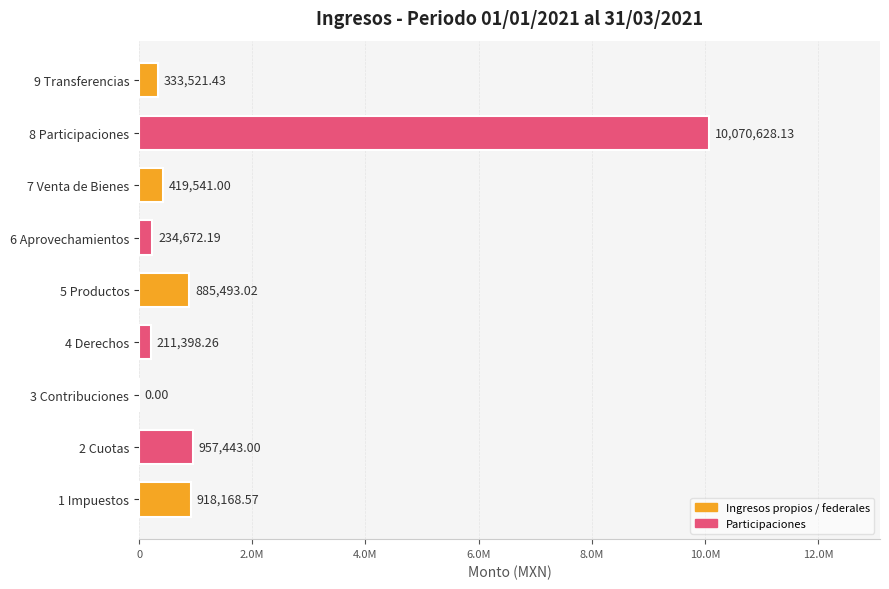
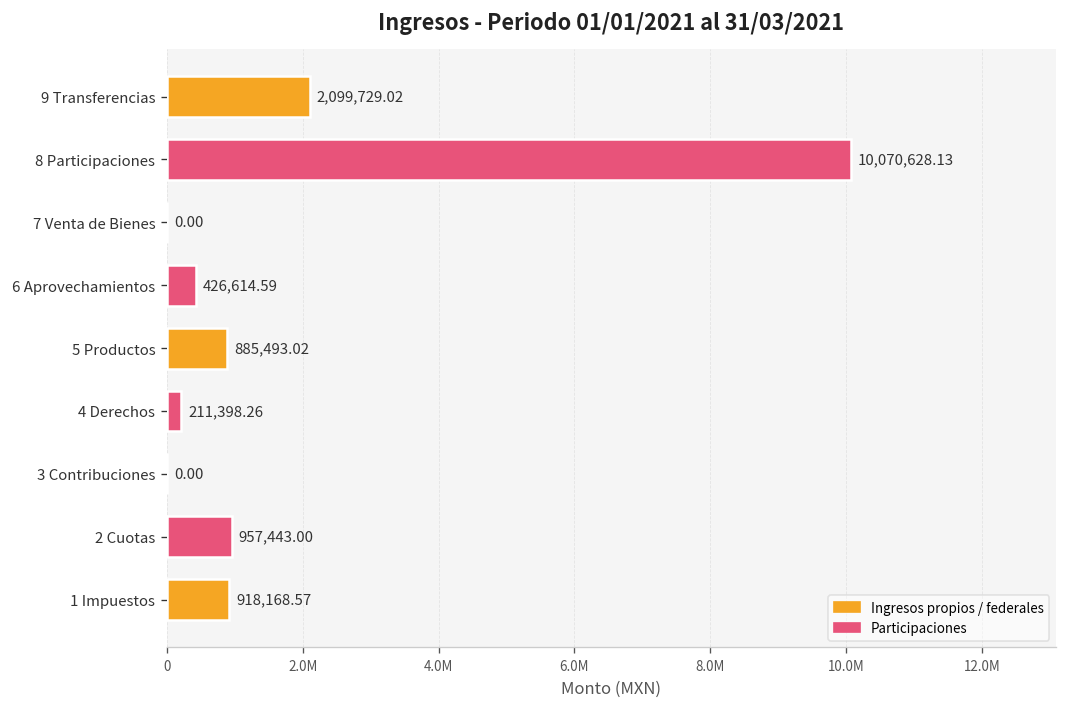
9 Transferencias: 333,521.43 -> 2,099,729.02
7 Venta de Bienes: 419,541.00 -> 0.00
6 Aprovechamientos: 234,672.19 -> 426,614.59
